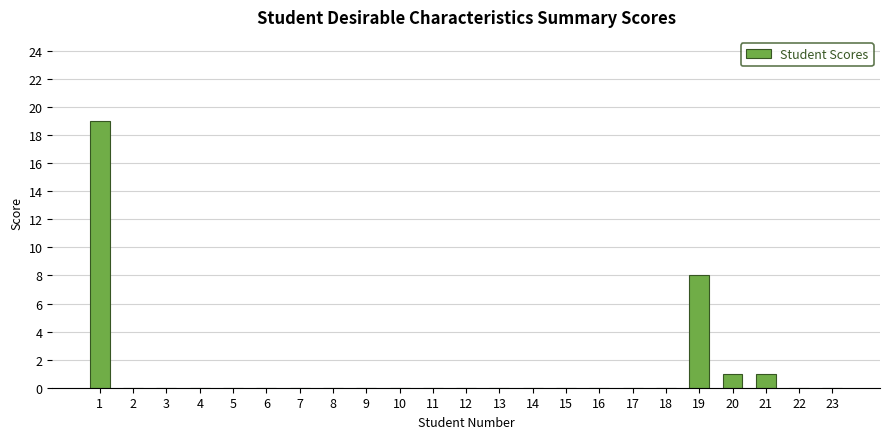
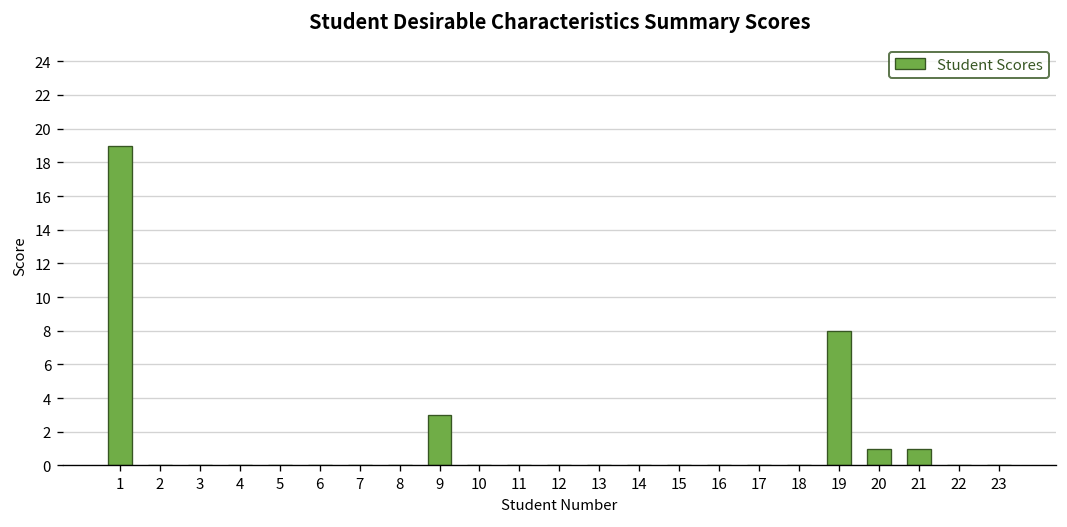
9: 0 -> 3
